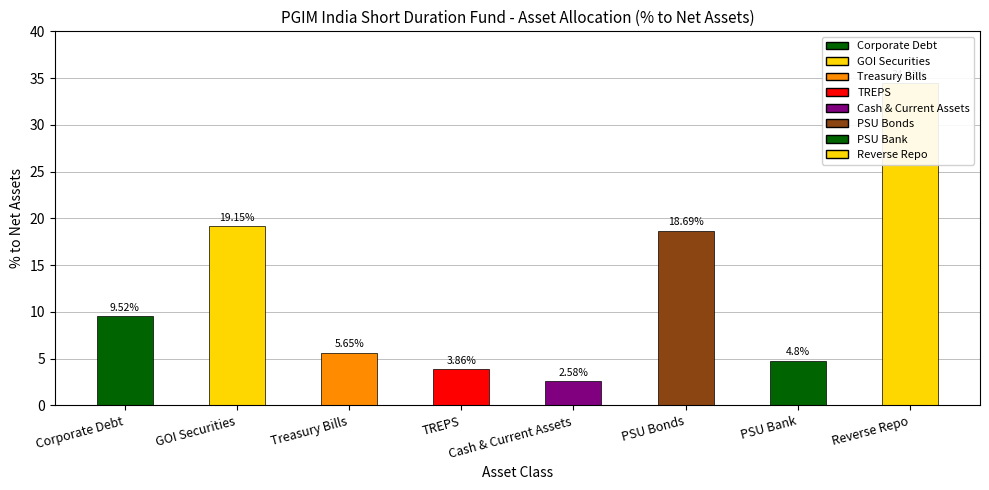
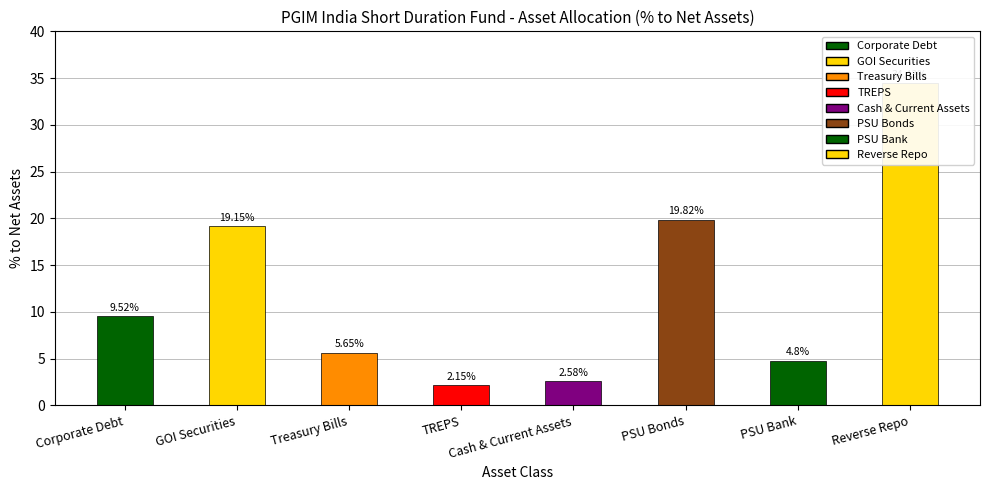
TREPS: 3.86% -> 2.15%
PSU Bonds: 18.69% -> 19.82%
